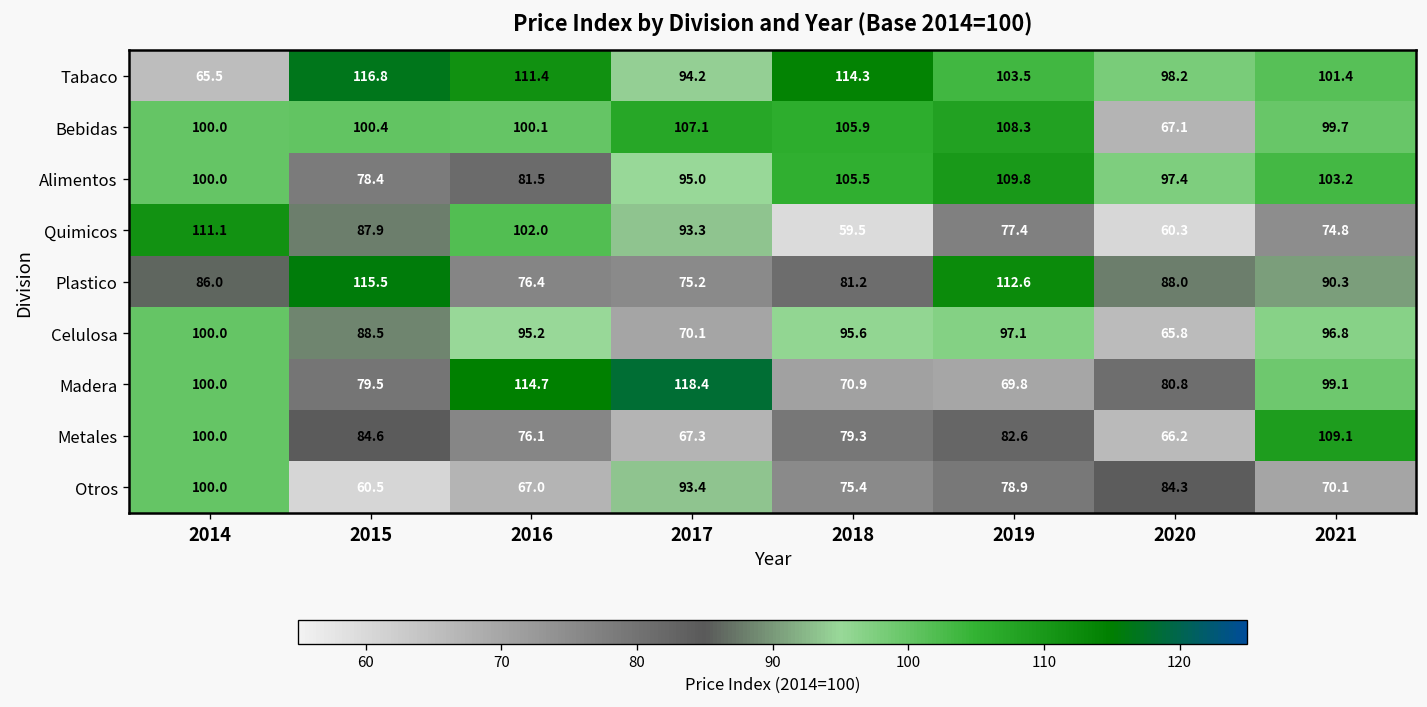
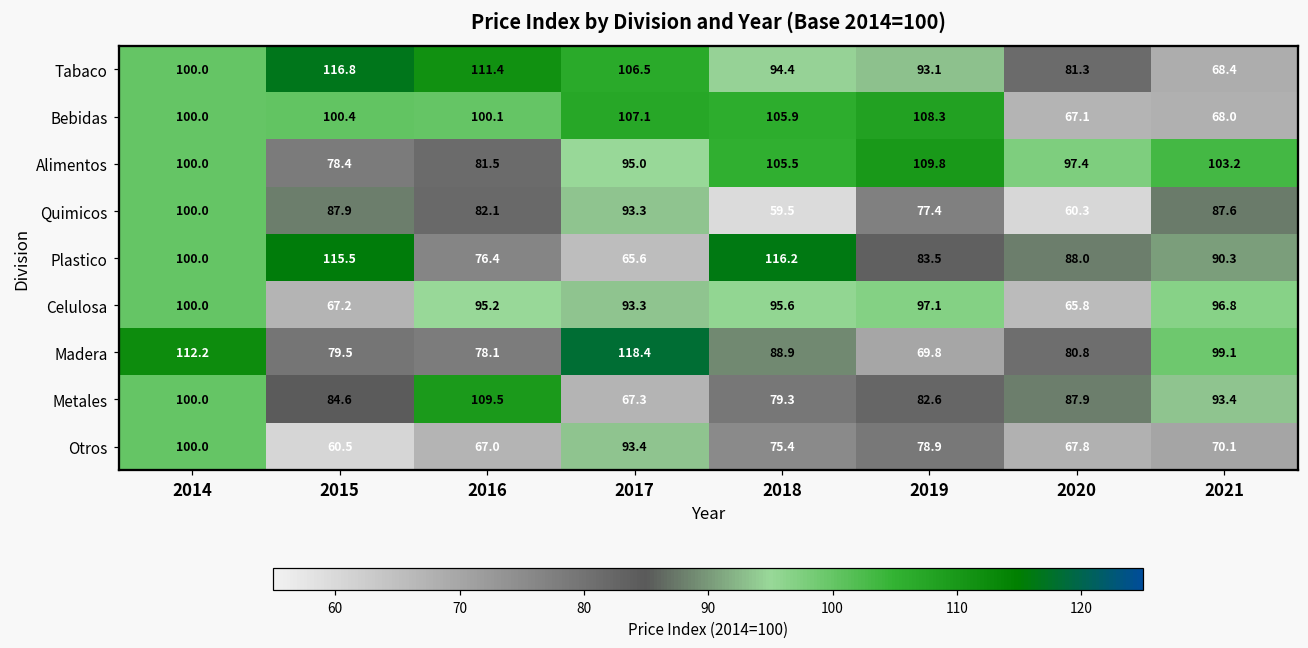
Tabaco, 2014: 65.5 -> 100.0
Tabaco, 2017: 94.2 -> 106.5
Tabaco, 2018: 114.3 -> 94.4
Tabaco, 2019: 103.5 -> 93.1
Tabaco, 2020: 98.2 -> 81.3
Tabaco, 2021: 101.4 -> 68.4
Bebidas, 2021: 99.7 -> 68.0
Quimicos, 2014: 111.1 -> 100.0
Quimicos, 2016: 102.0 -> 82.1
Quimicos, 2021: 74.8 -> 87.6
Plastico, 2014: 86.0 -> 100.0
Plastico, 2017: 75.2 -> 65.6
Plastico, 2018: 81.2 -> 116.2
Plastico, 2019: 112.6 -> 83.5
Celulosa, 2015: 88.5 -> 67.2
Celulosa, 2017: 70.1 -> 93.3
Madera, 2014: 100.0 -> 112.2
Madera, 2016: 114.7 -> 78.1
Madera, 2018: 70.9 -> 88.9
Metales, 2016: 76.1 -> 109.5
Metales, 2020: 66.2 -> 87.9
Metales, 2021: 109.1 -> 93.4
Otros, 2020: 84.3 -> 67.8
